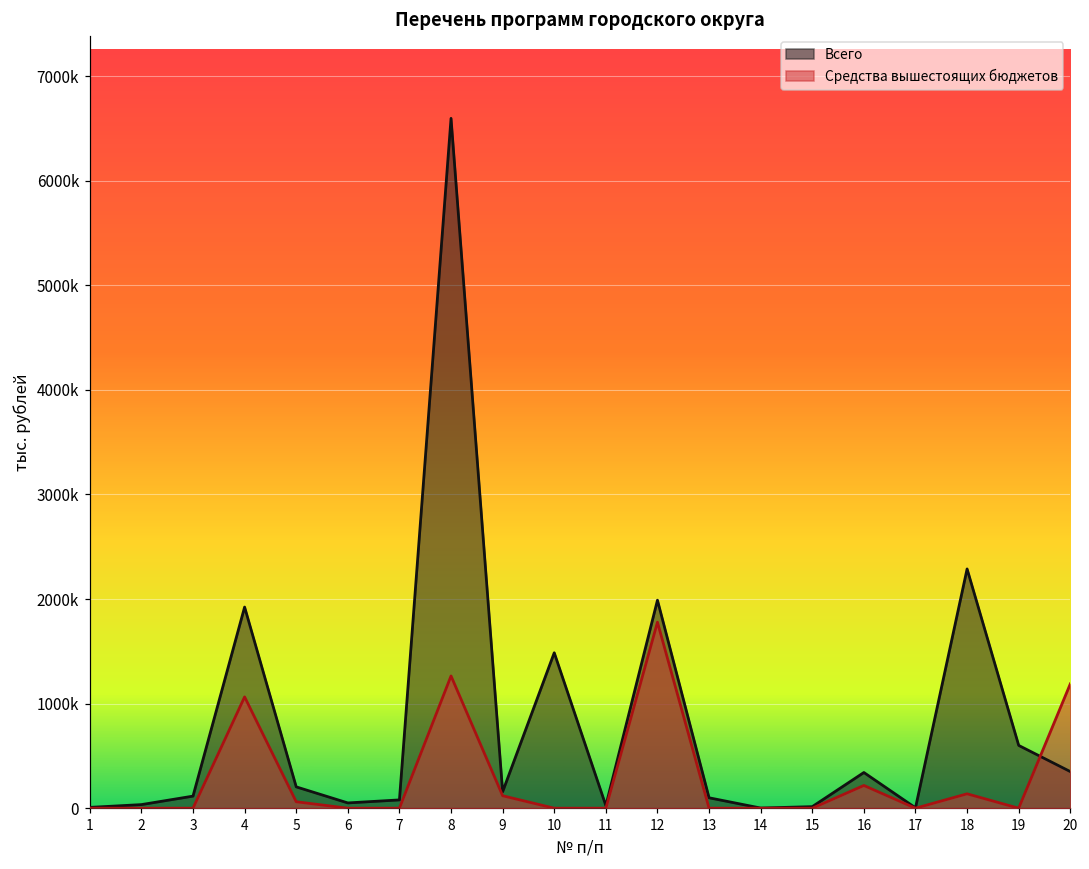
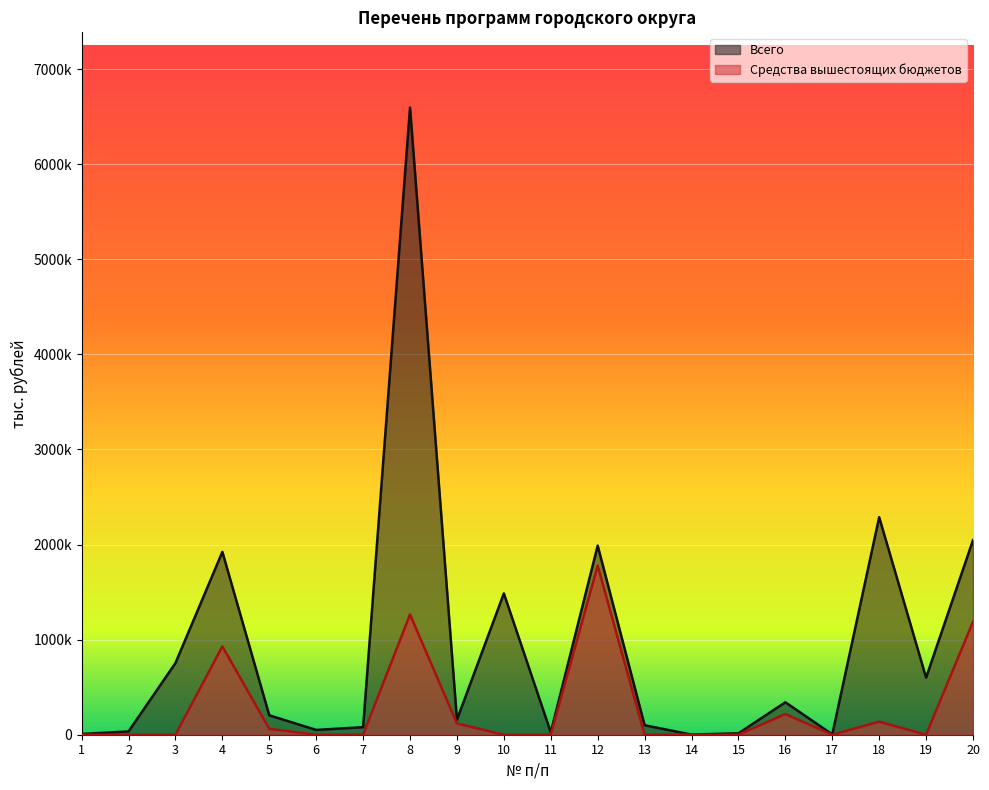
Всего, 3: 100000 -> 800000
Средства вышестоящих бюджетов, 4: 1100000 -> 900000
Всего, 20: 400000 -> 2000000
